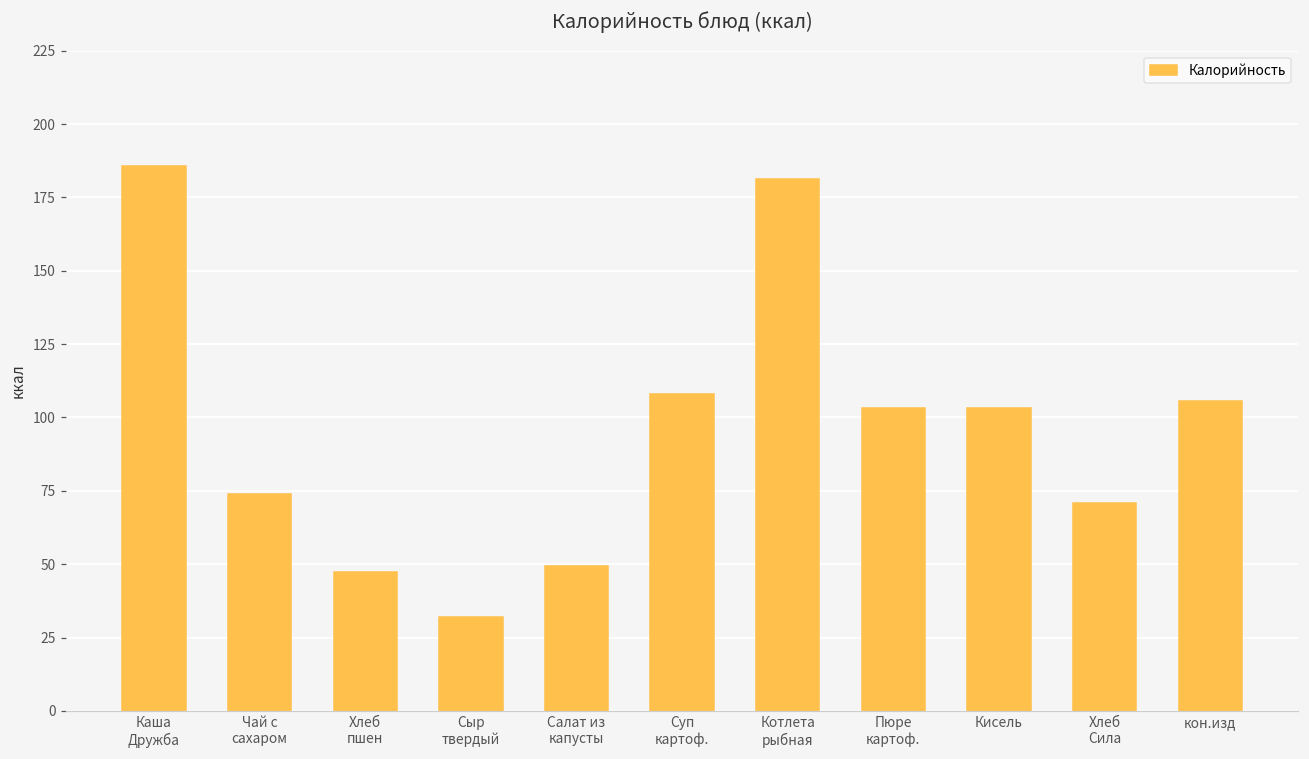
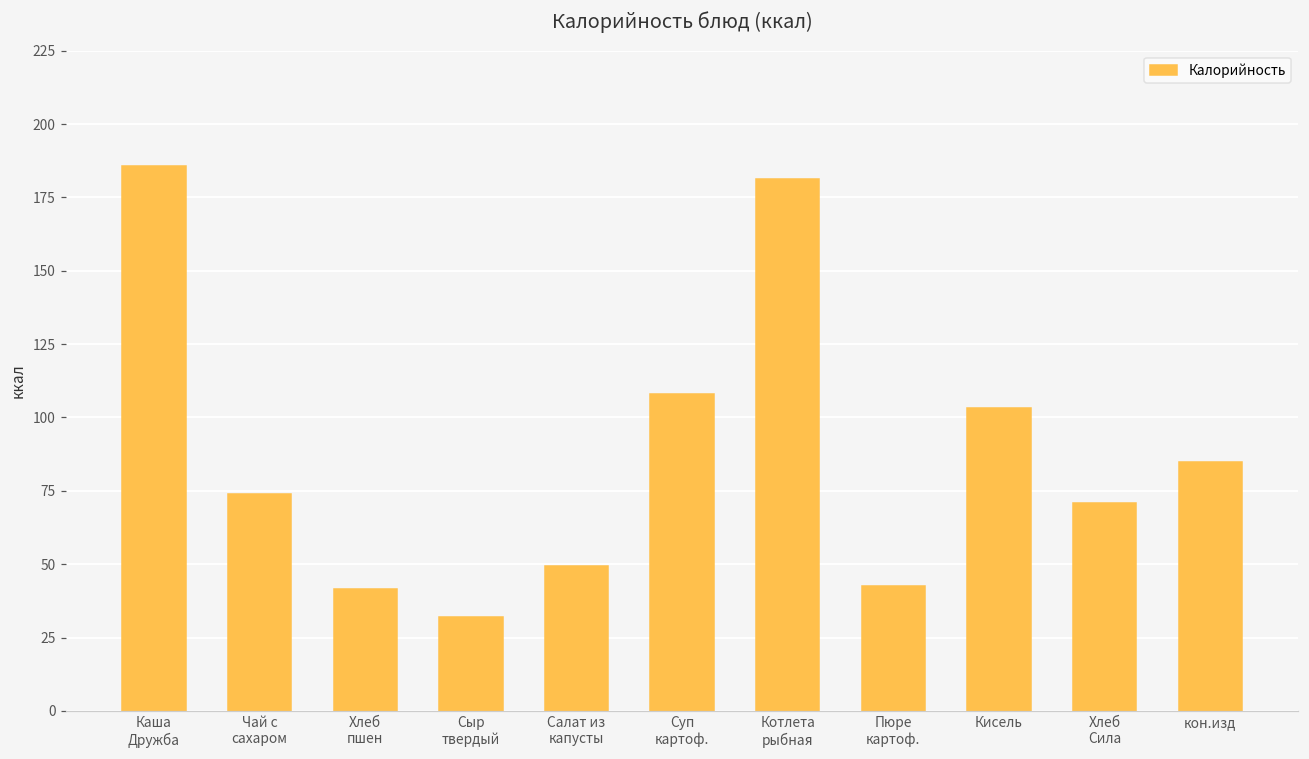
Хлеб пшен: 47 -> 42
Пюре картоф.: 103 -> 43
кон.изд: 106 -> 85
